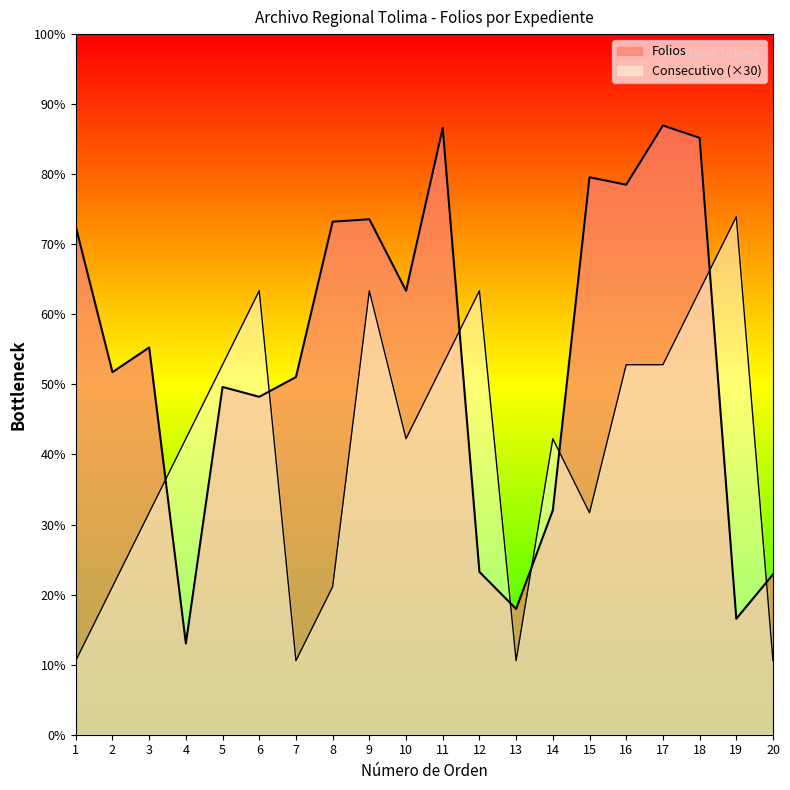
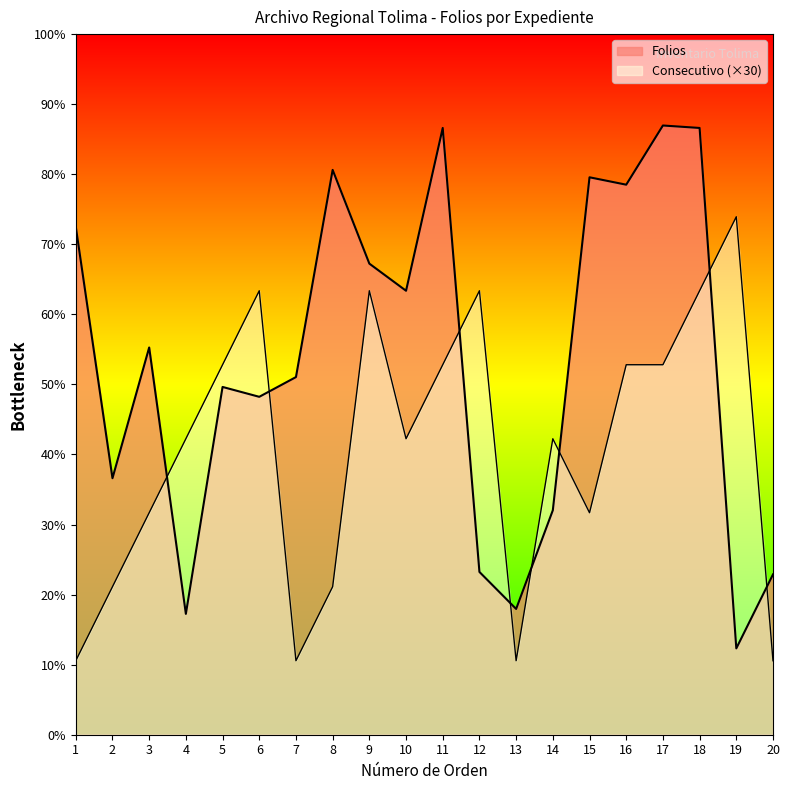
Folios, 2: 52% -> 37%
Folios, 4: 13% -> 17%
Folios, 8: 73% -> 81%
Folios, 9: 74% -> 67%
Folios, 18: 85% -> 87%
Folios, 19: 17% -> 12%
